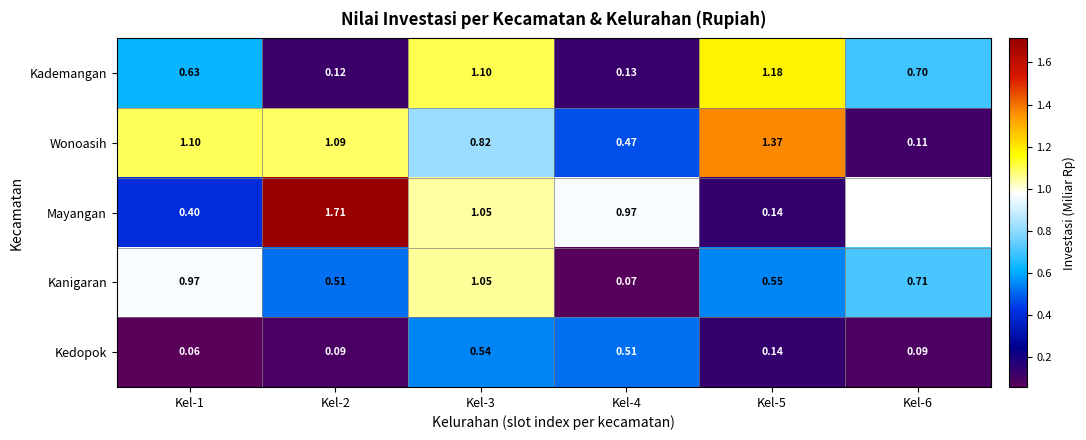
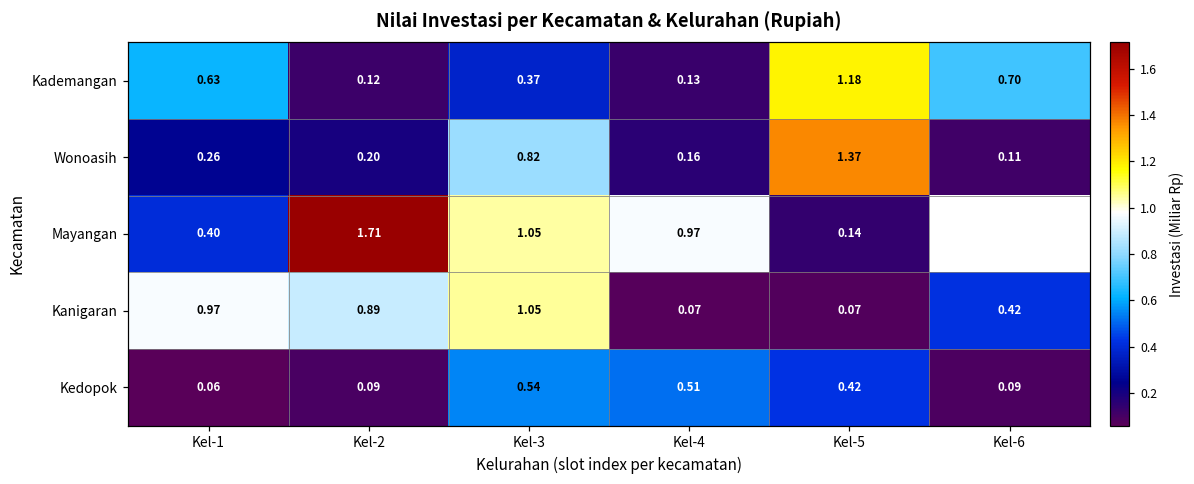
Kademangan, Kel-3: 1.10 -> 0.37
Wonoasih, Kel-1: 1.10 -> 0.26
Wonoasih, Kel-2: 1.09 -> 0.20
Wonoasih, Kel-4: 0.47 -> 0.16
Kanigaran, Kel-2: 0.51 -> 0.89
Kanigaran, Kel-5: 0.55 -> 0.07
Kanigaran, Kel-6: 0.71 -> 0.42
Kedopok, Kel-5: 0.14 -> 0.42
